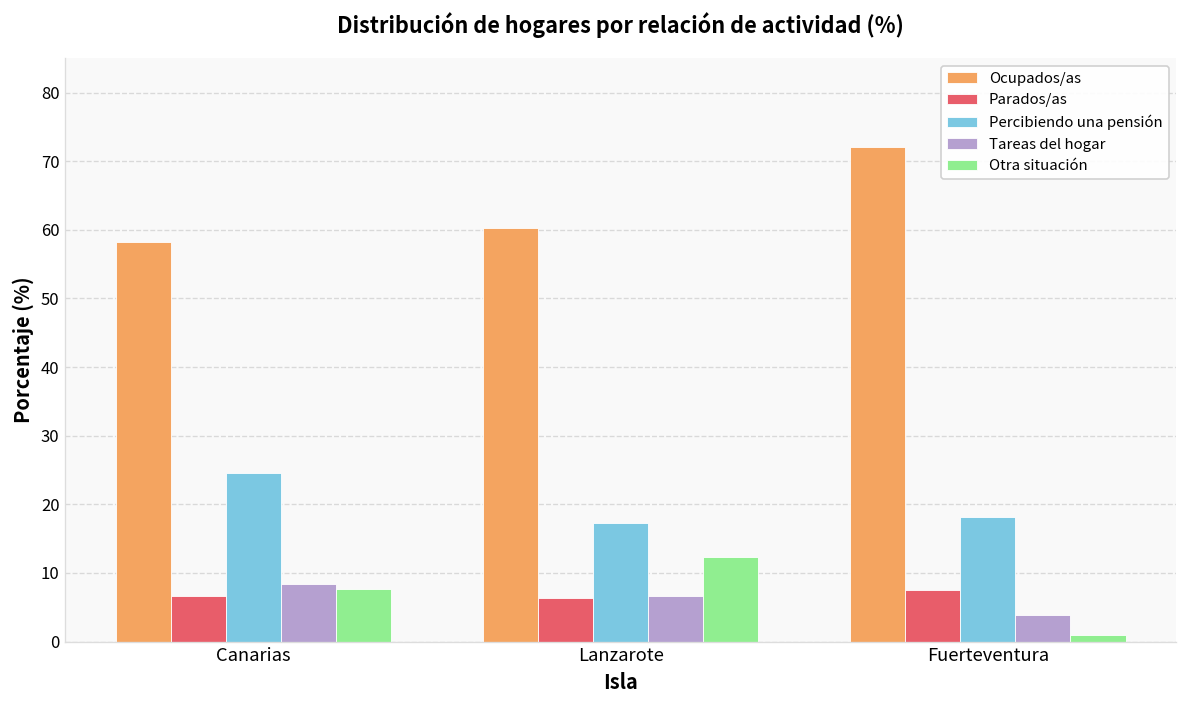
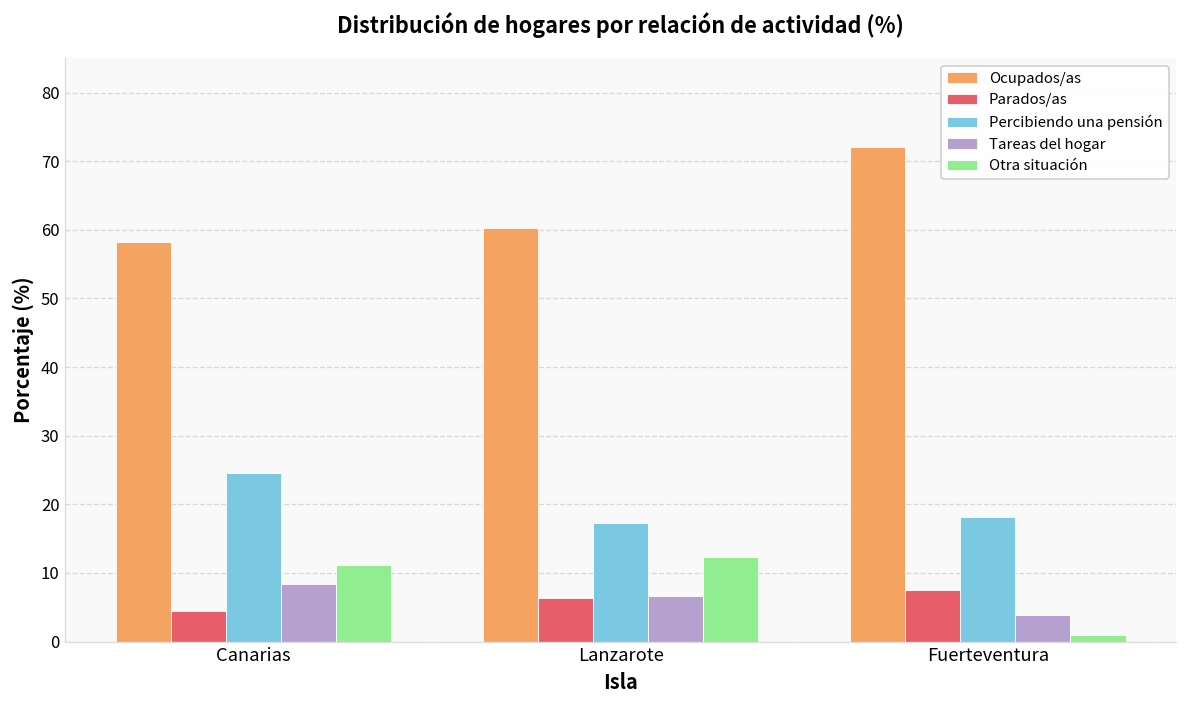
Parados/as, Canarias: 7 -> 4
Otra situación, Canarias: 8 -> 11
